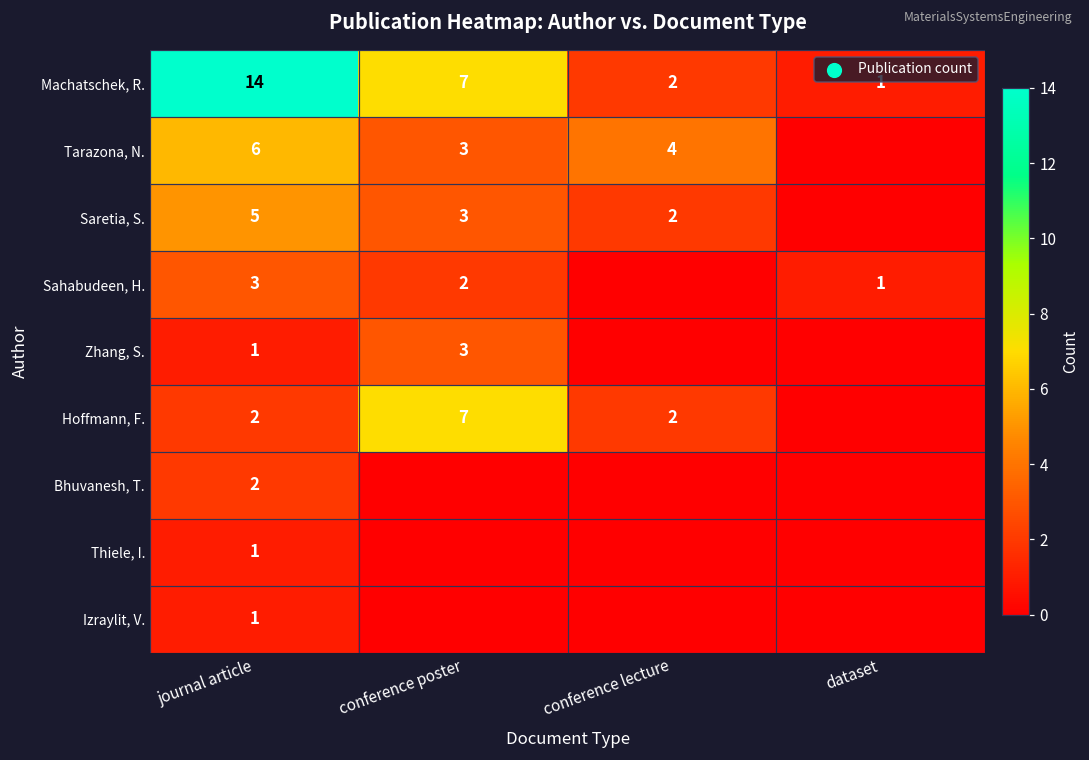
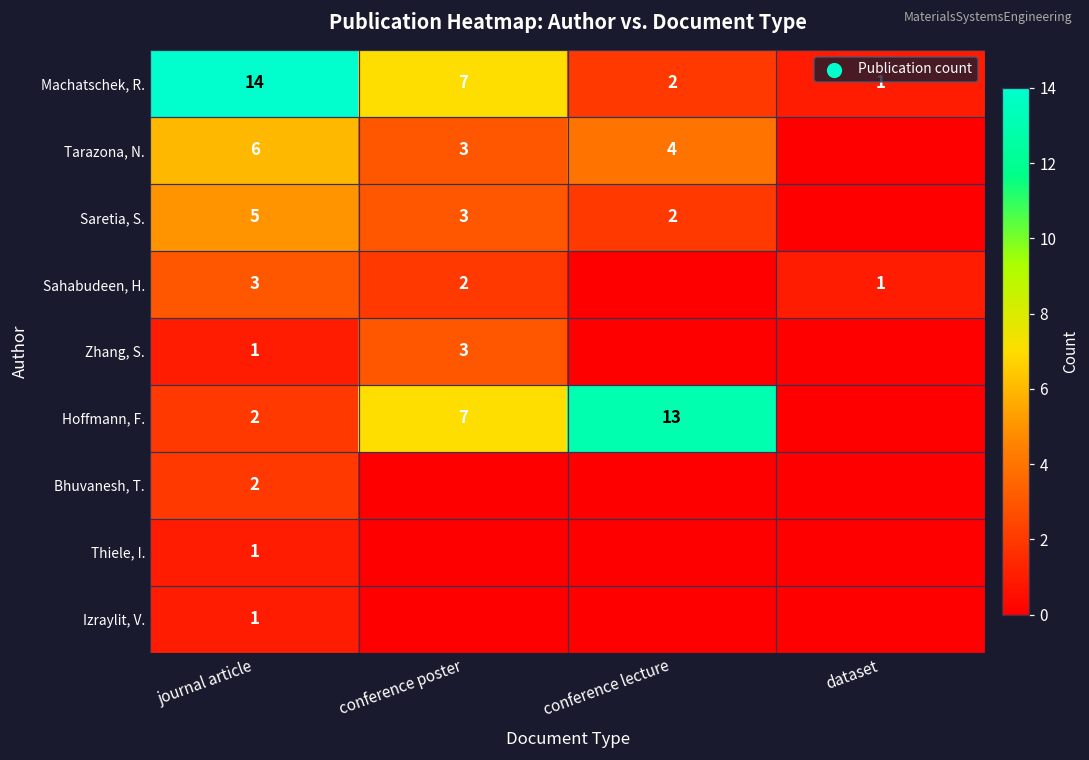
Hoffmann, F., conference lecture: 2 -> 13
